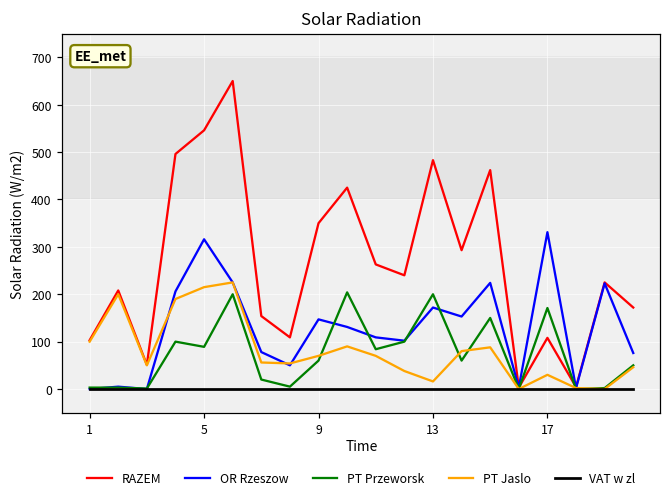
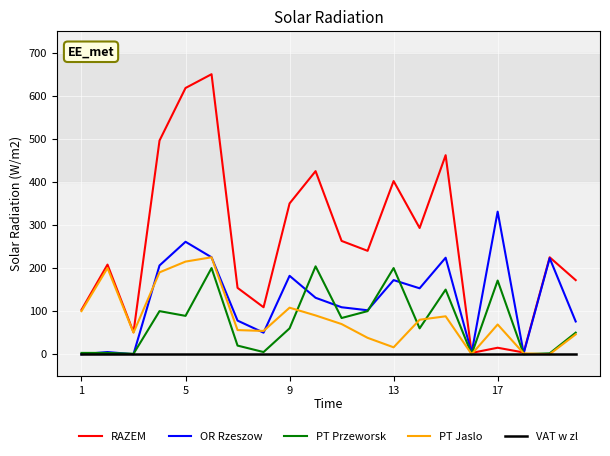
RAZEM, 5: 550 -> 620
OR Rzeszow, 5: 320 -> 260
OR Rzeszow, 9: 150 -> 180
PT Jaslo, 9: 70 -> 110
RAZEM, 13: 480 -> 400
RAZEM, 17: 110 -> 20
PT Jaslo, 17: 30 -> 70
